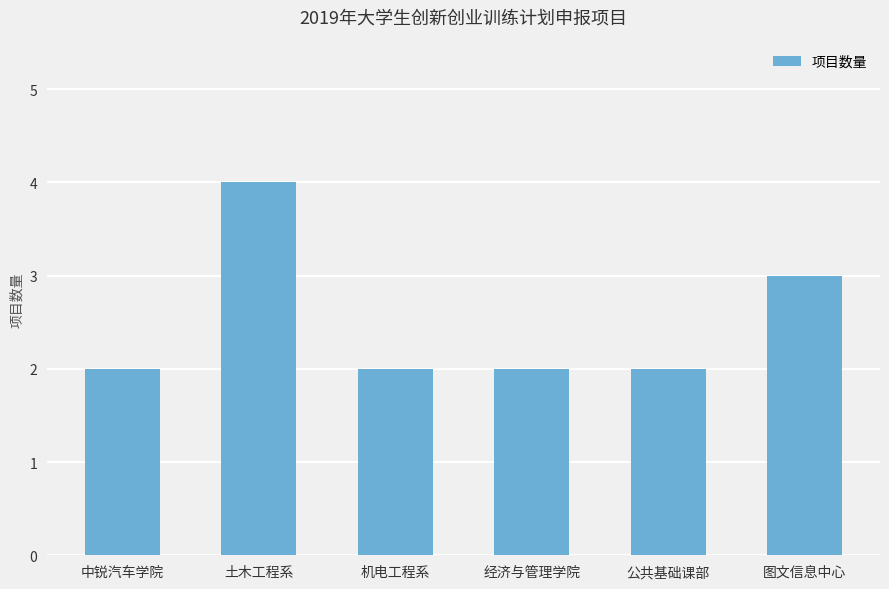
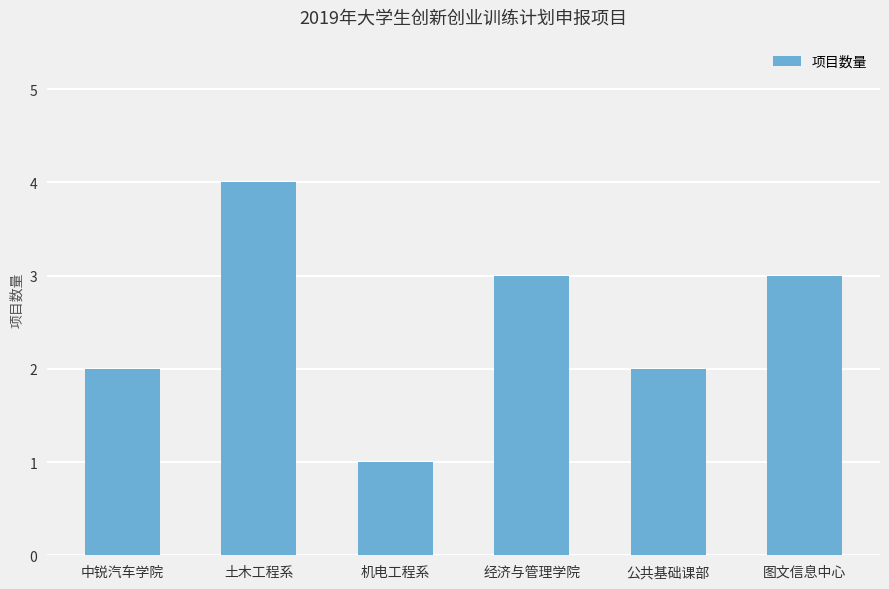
机电工程系: 2 -> 1
经济与管理学院: 2 -> 3
